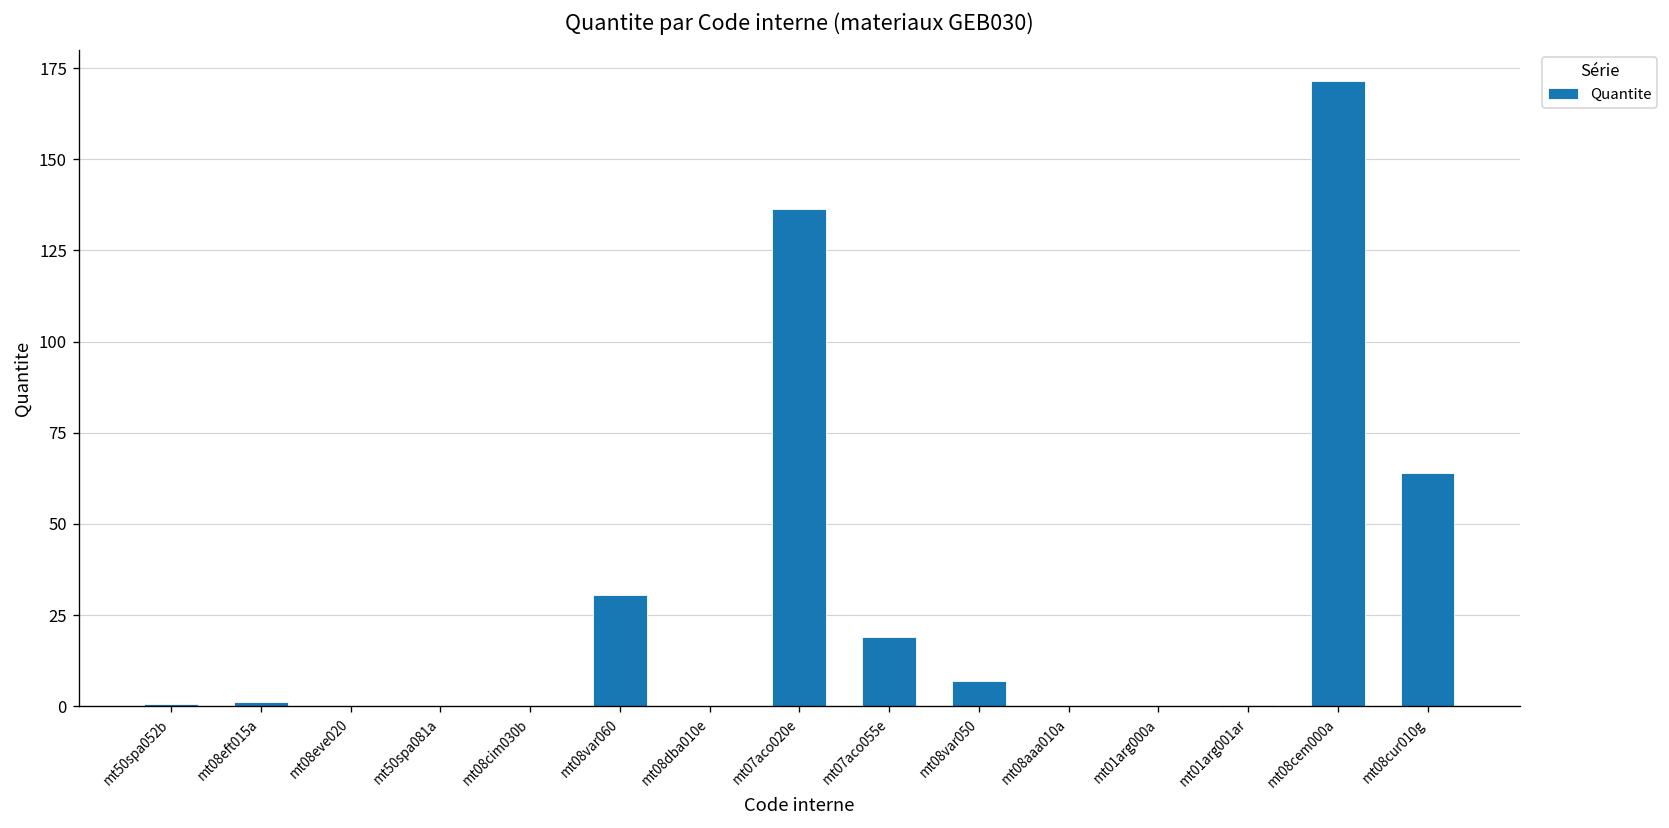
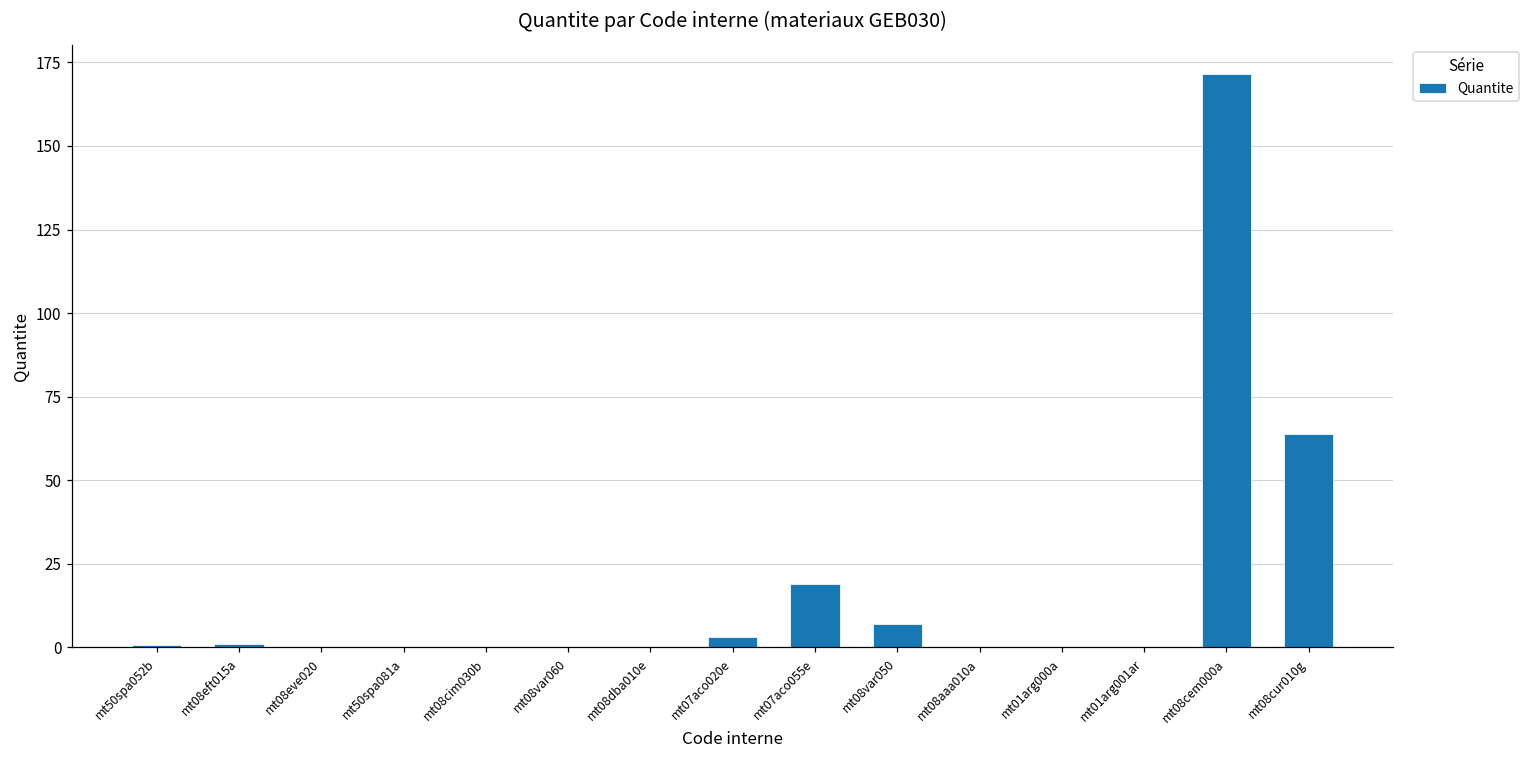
mt08var060: 30 -> 0
mt07aco020e: 136 -> 3
